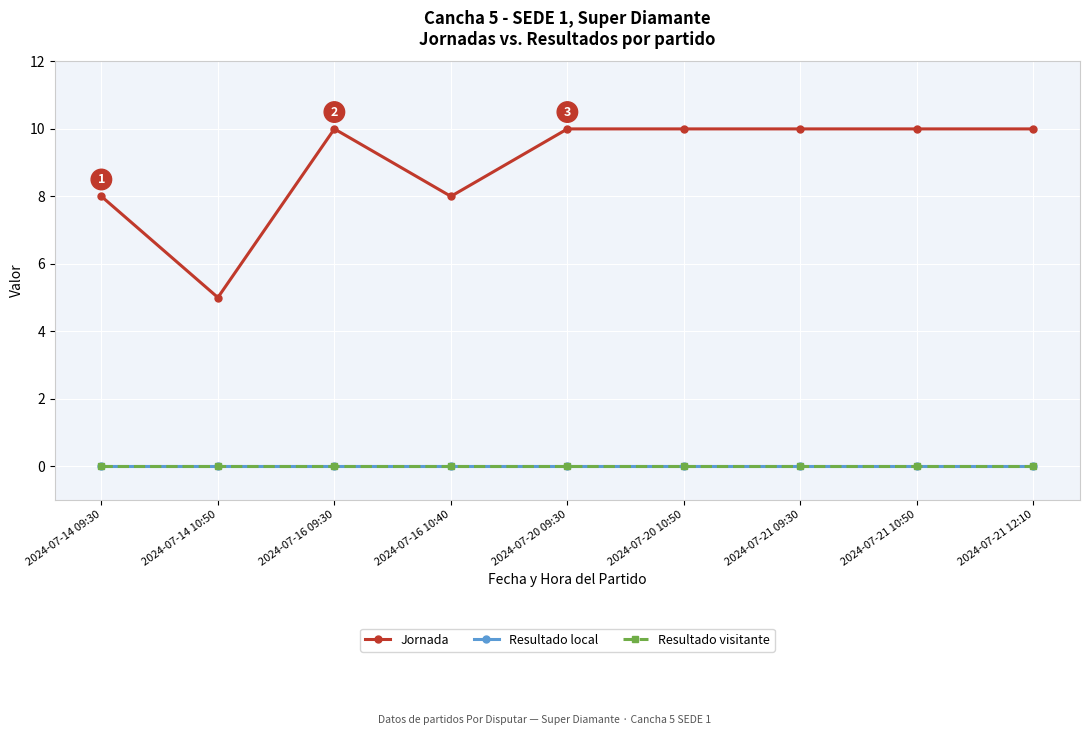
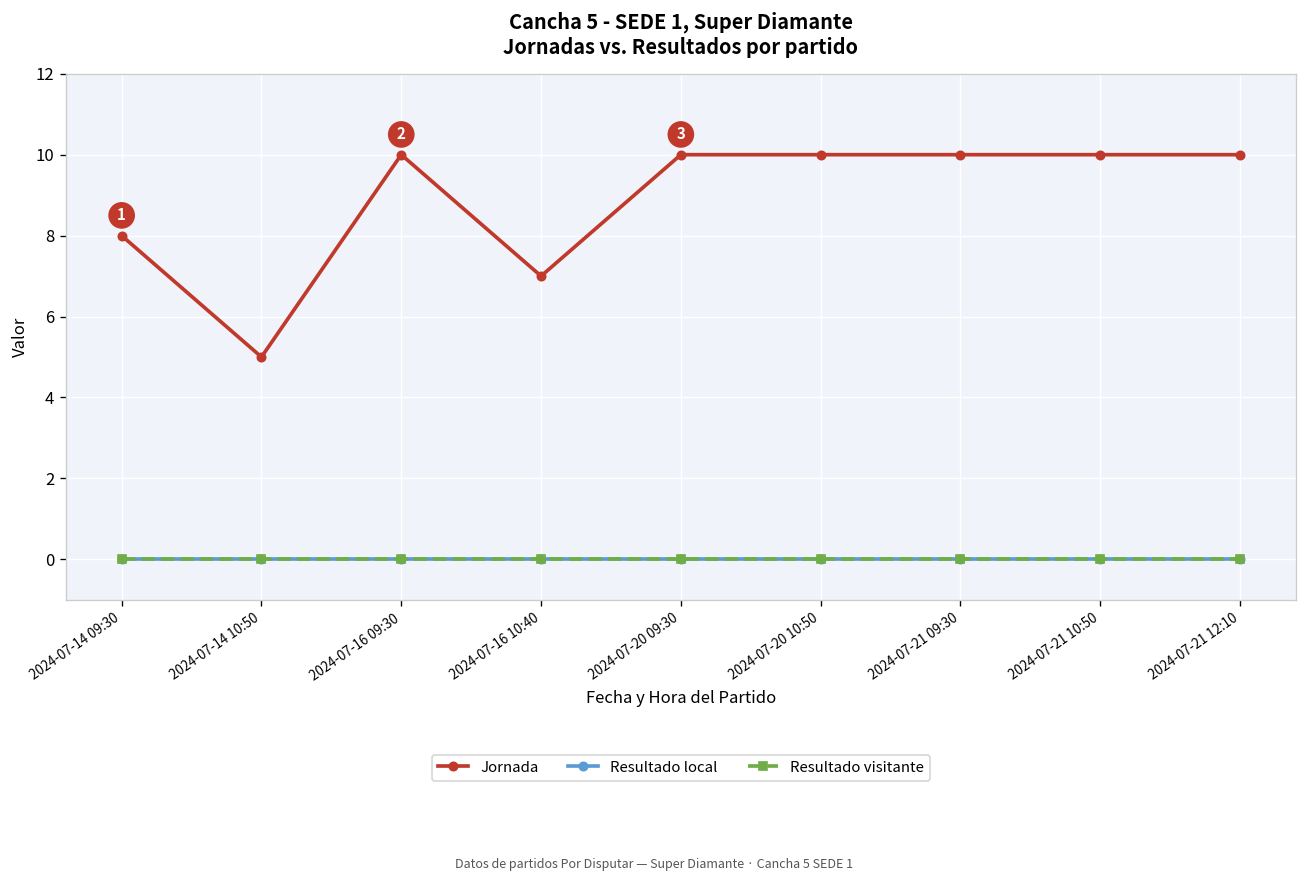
Jornada, 2024-07-16 10:40: 8 -> 7
